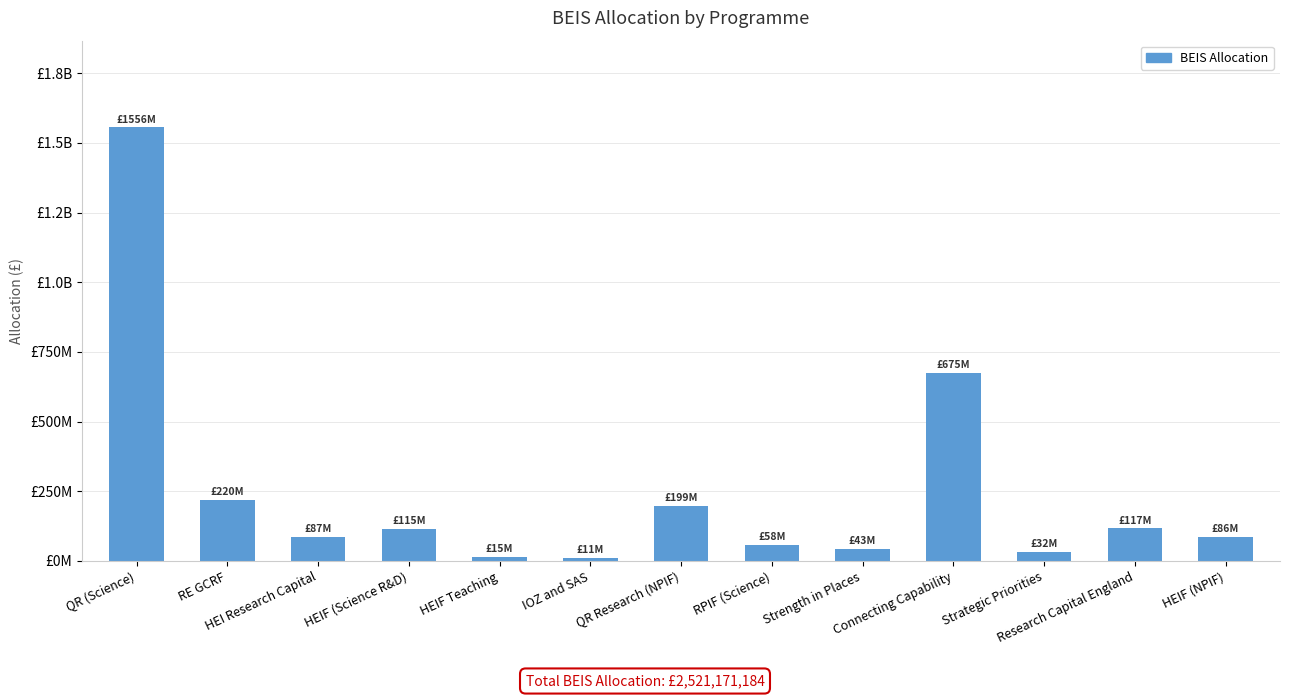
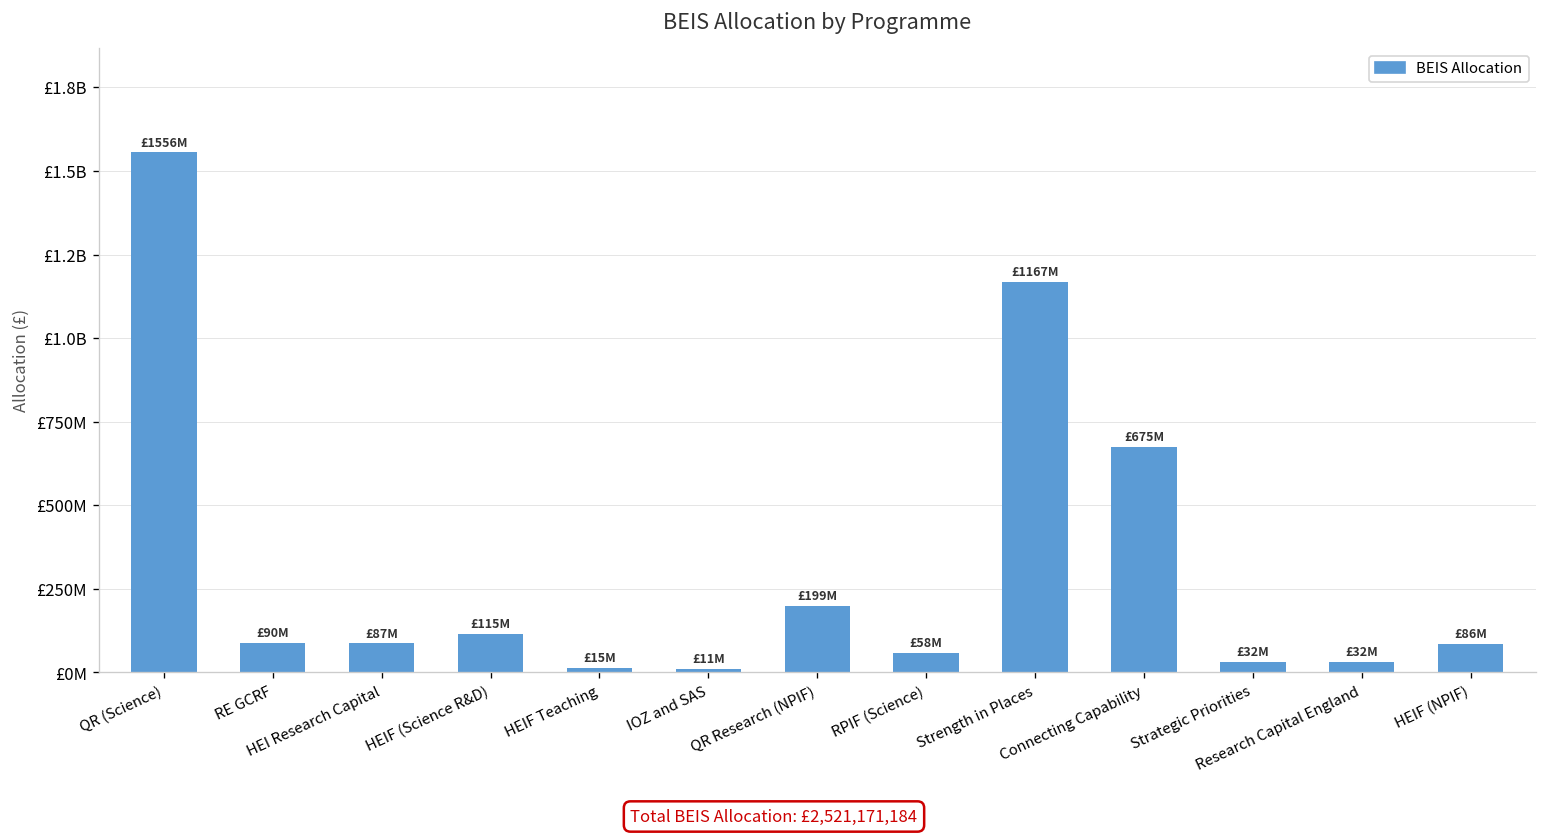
RE GCRF: £220M -> £90M
Strength in Places: £43M -> £1167M
Research Capital England: £117M -> £32M
